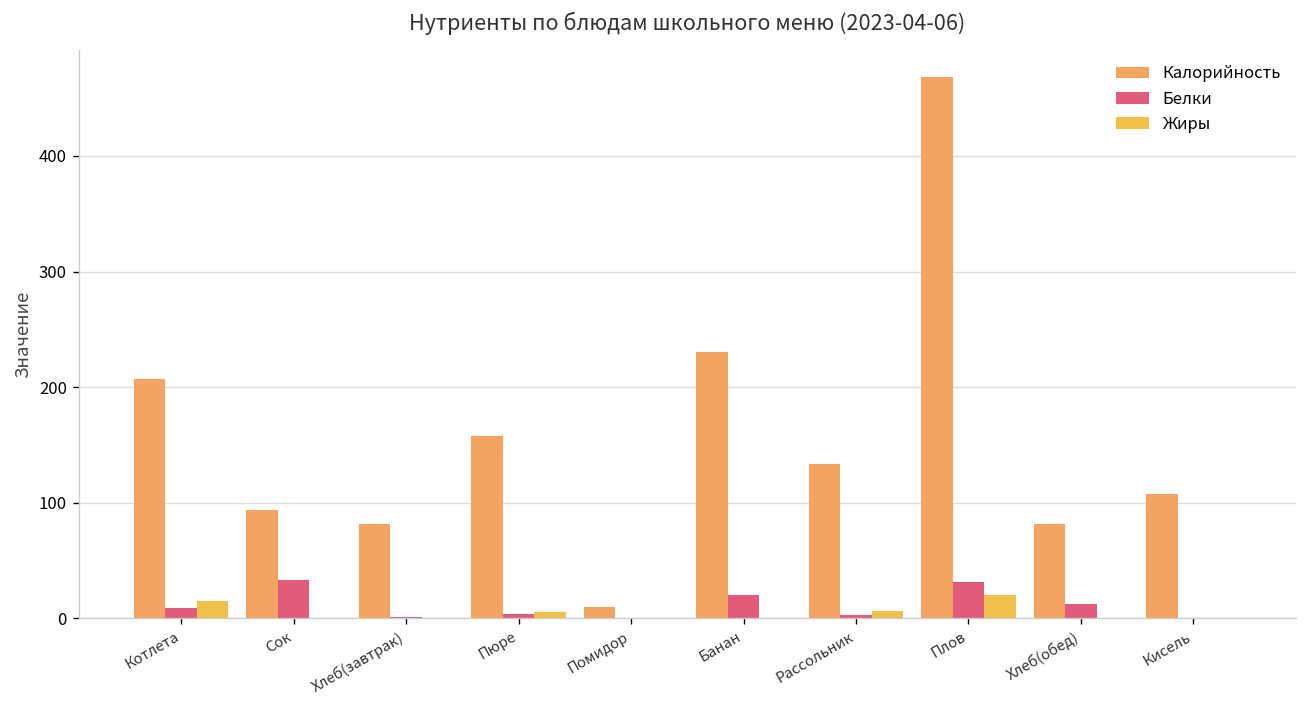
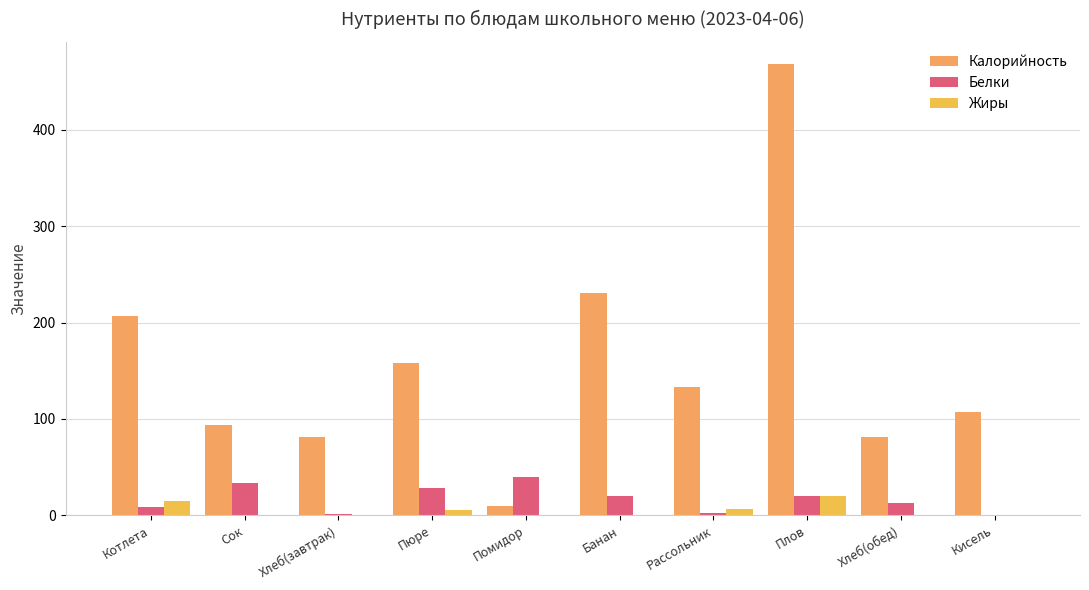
Белки, Пюре: 0 -> 30
Белки, Помидор: 0 -> 40
Белки, Плов: 30 -> 20
